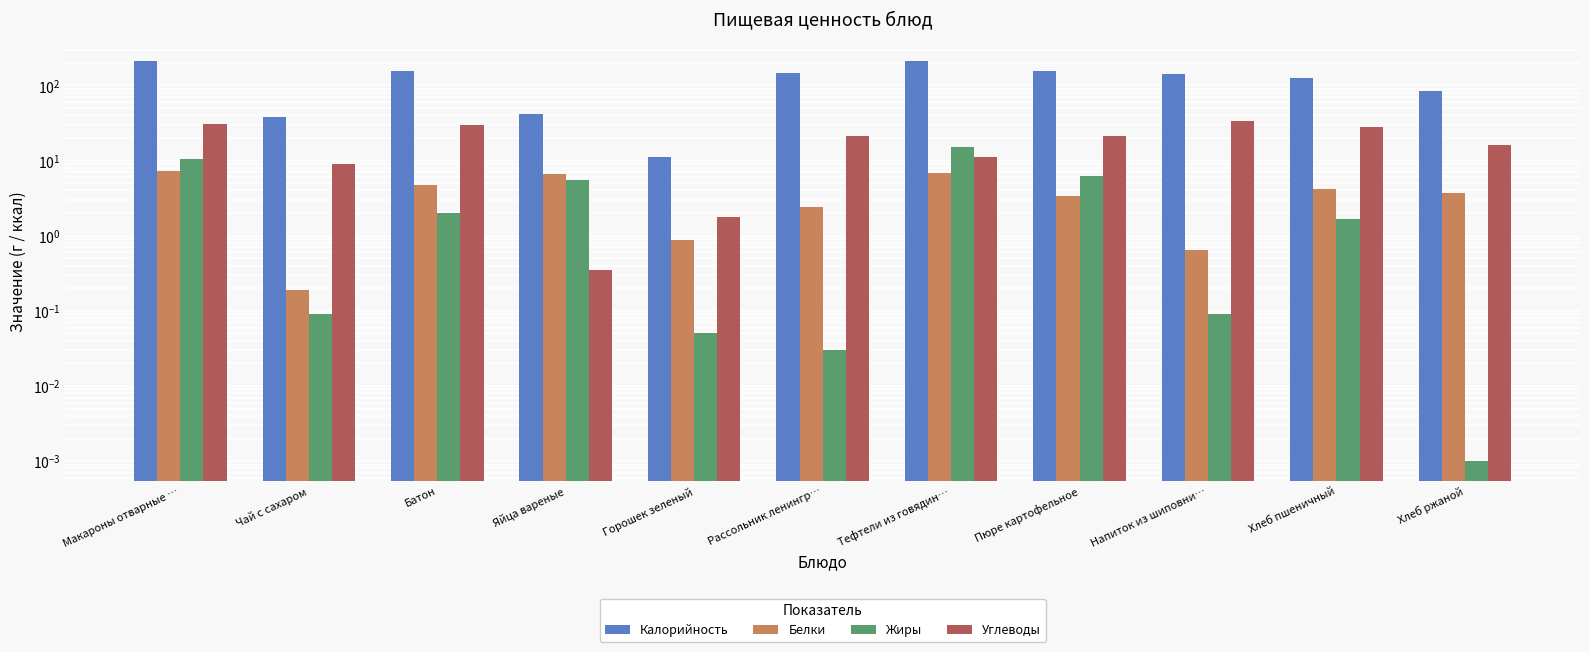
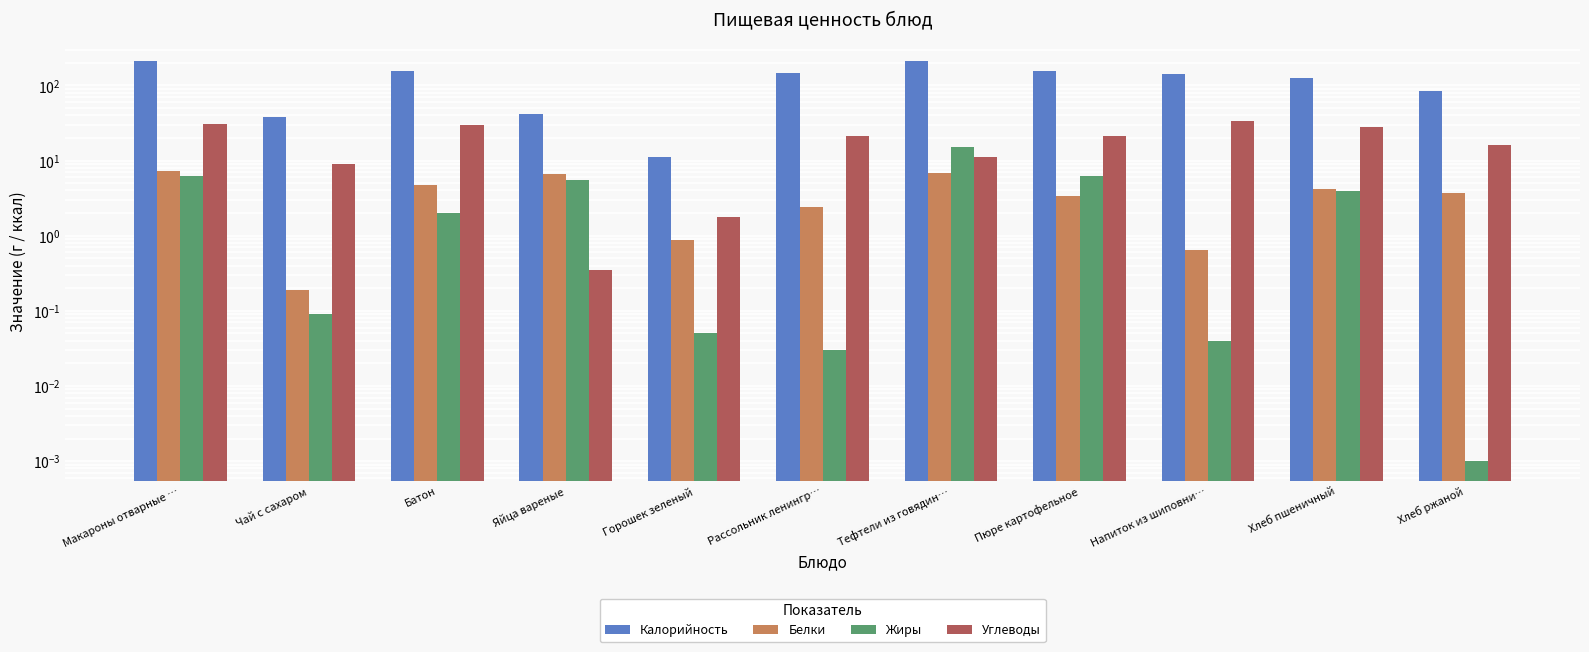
Жиры, Макароны отварные …: 11 -> 6
Жиры, Напиток из шиповни…: 0.09 -> 0.04
Жиры, Хлеб пшеничный: 1.7 -> 4
